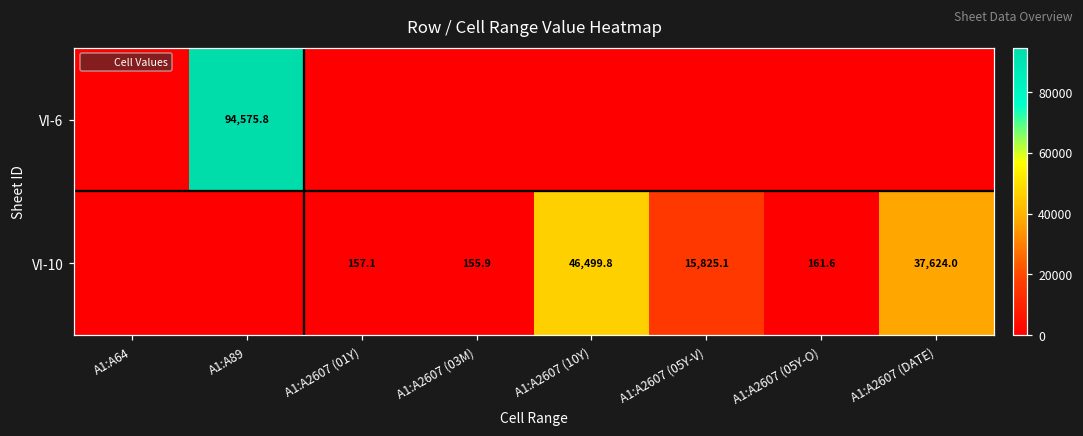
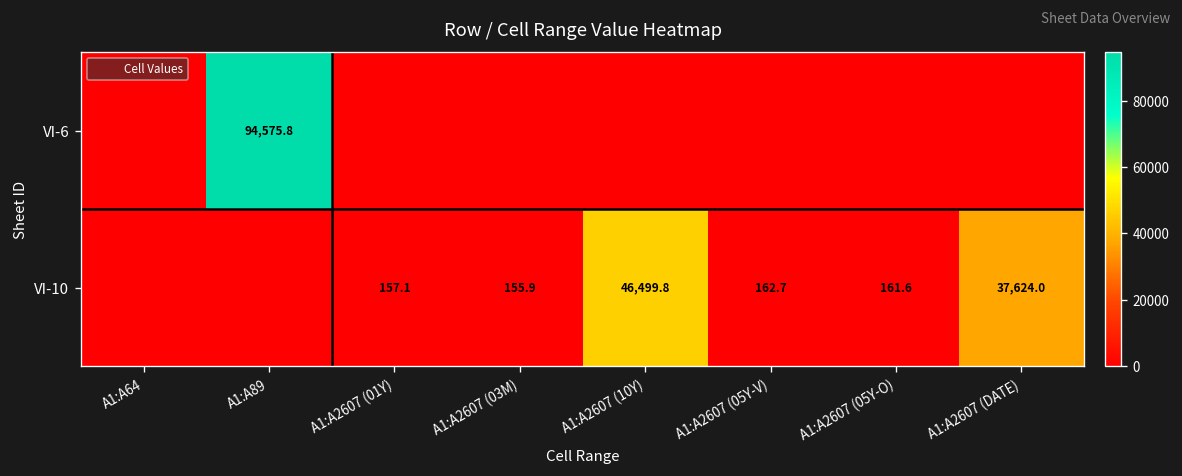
VI-10, A1:A2607 (05Y-V): 15,825.1 -> 162.7
